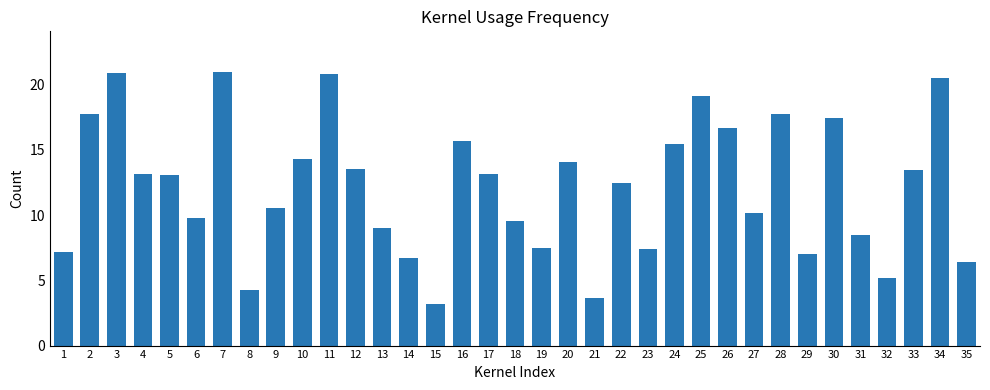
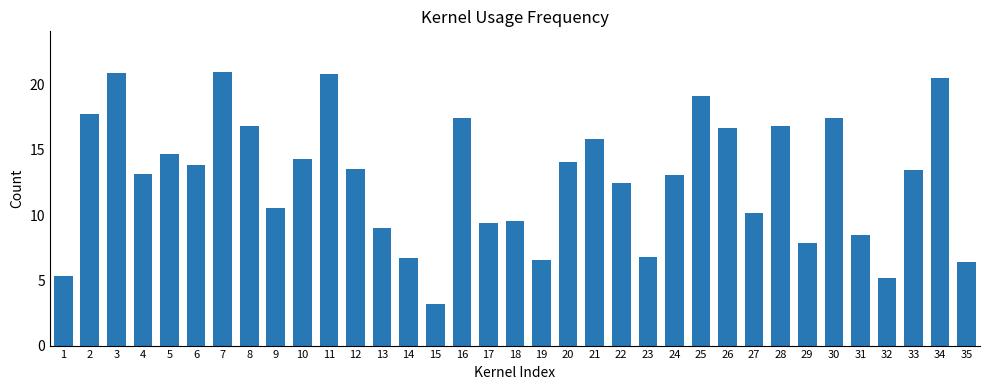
1: 7.1 -> 5.3
5: 13.1 -> 14.7
6: 9.8 -> 13.8
8: 4.3 -> 16.8
16: 15.7 -> 17.5
17: 13.1 -> 9.4
19: 7.5 -> 6.6
21: 3.7 -> 15.8
23: 7.4 -> 6.8
24: 15.4 -> 13.1
28: 17.8 -> 16.8
29: 7.0 -> 7.9
